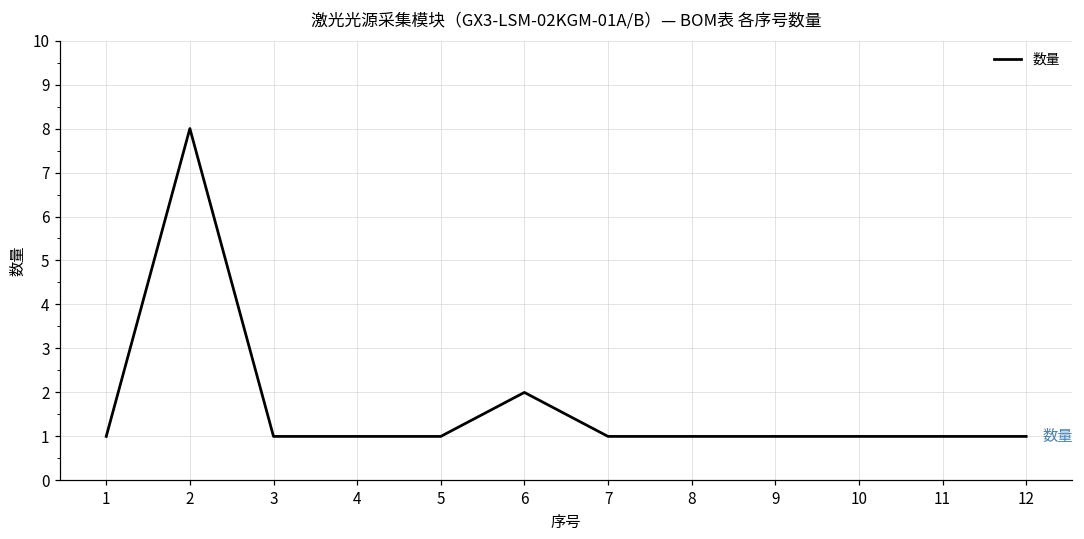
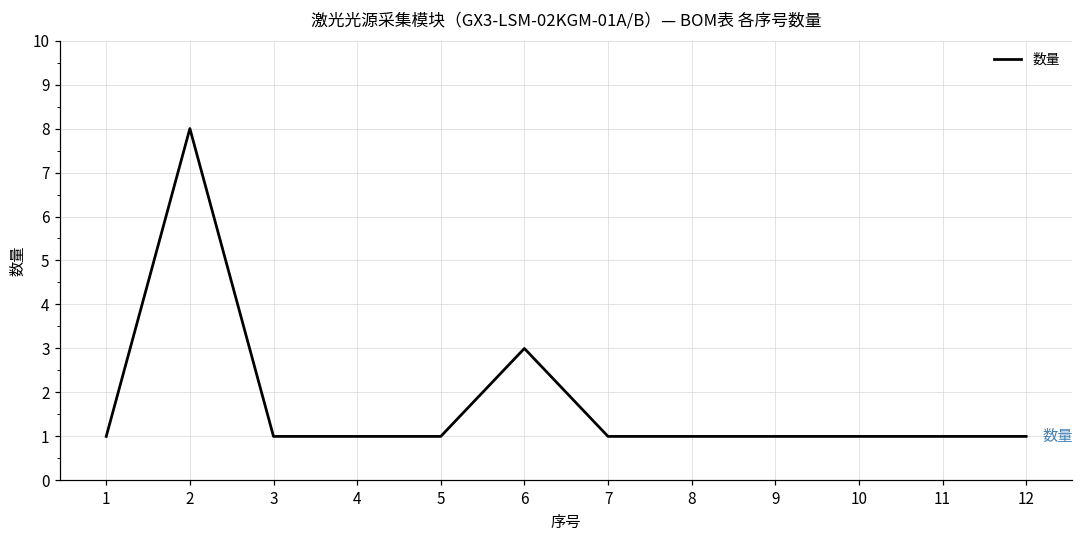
6: 2 -> 3
